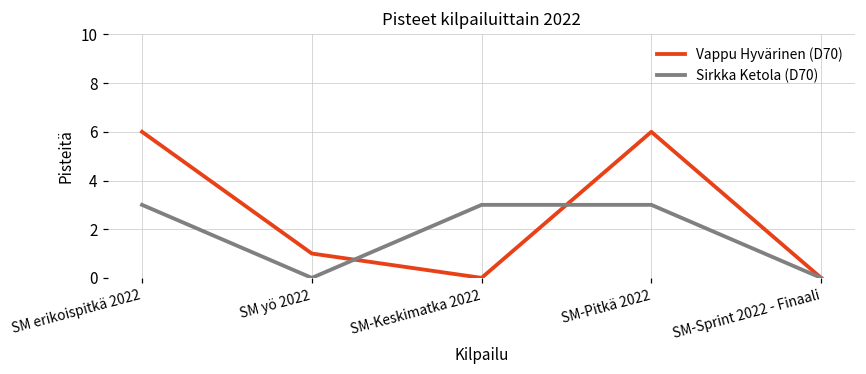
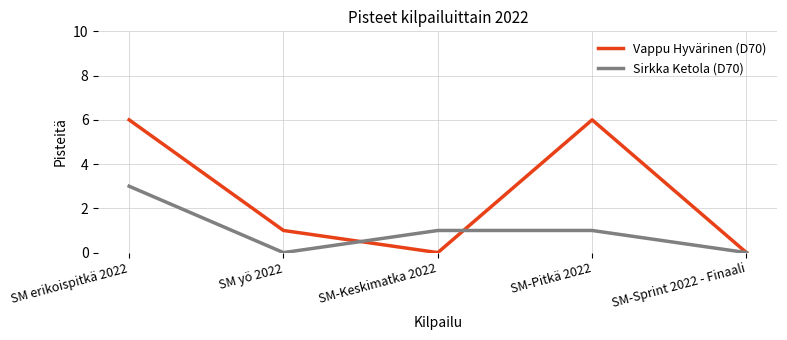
Sirkka Ketola (D70), SM-Keskimatka 2022: 3 -> 1
Sirkka Ketola (D70), SM-Pitkä 2022: 3 -> 1
